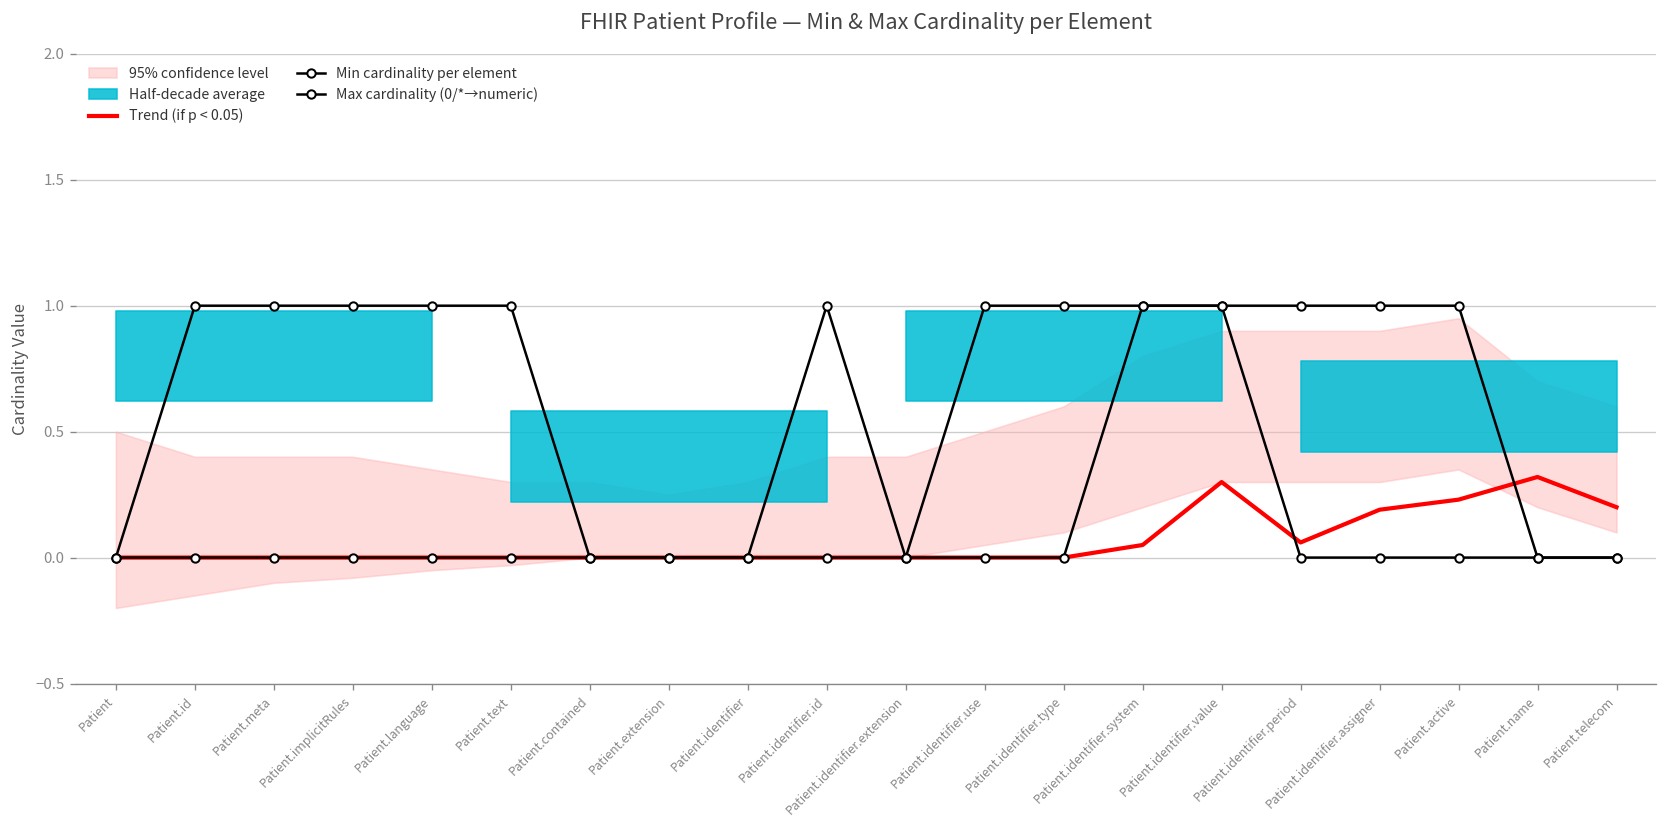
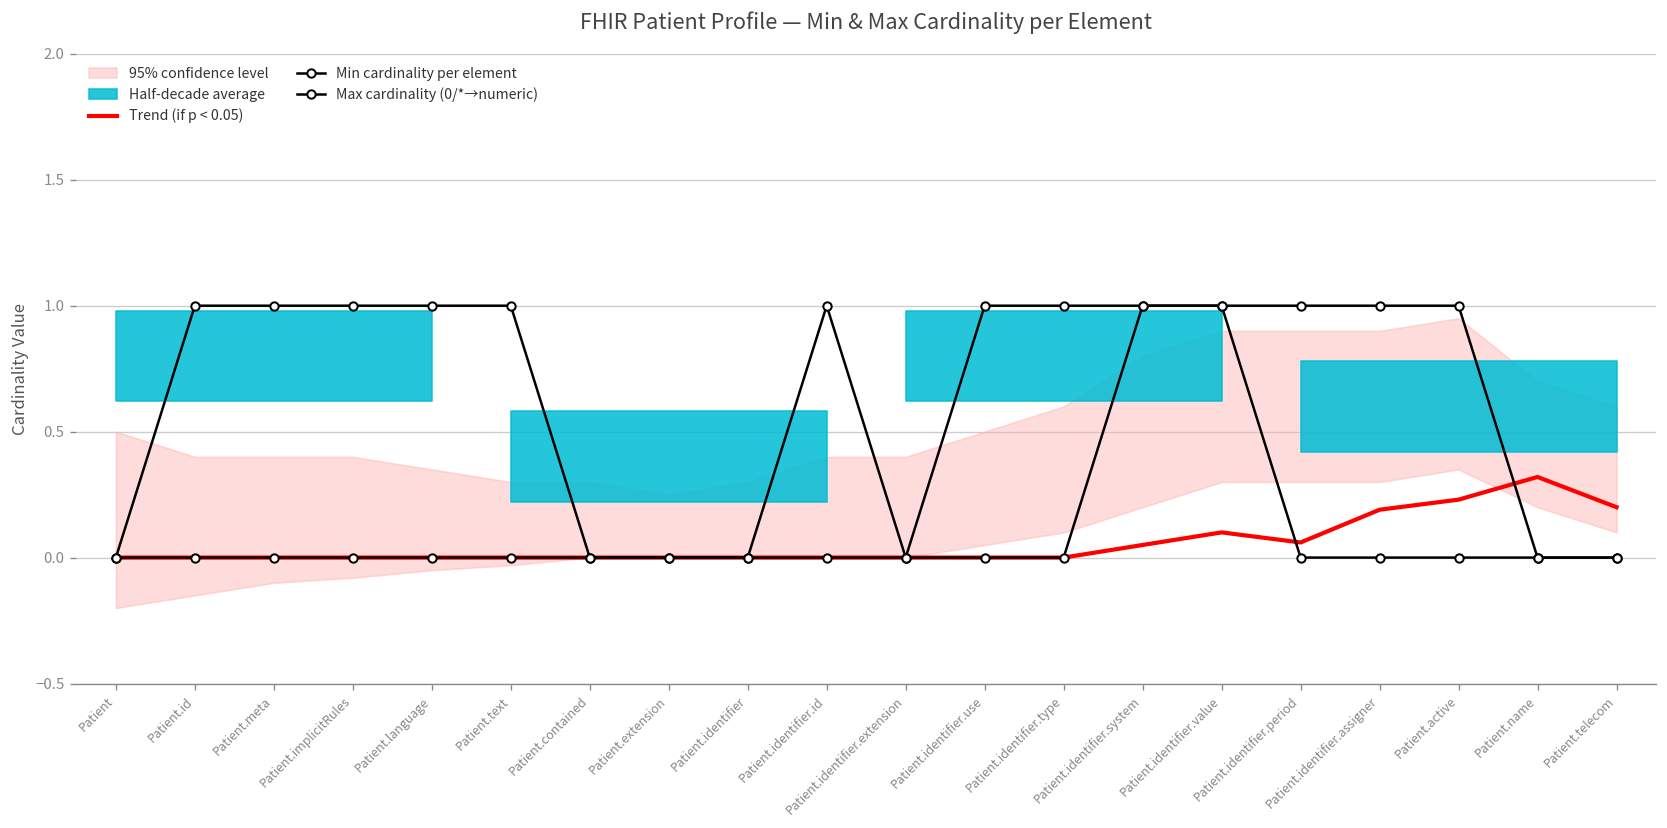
Trend (if p < 0.05), Patient.identifier.value: 0.3 -> 0.1
